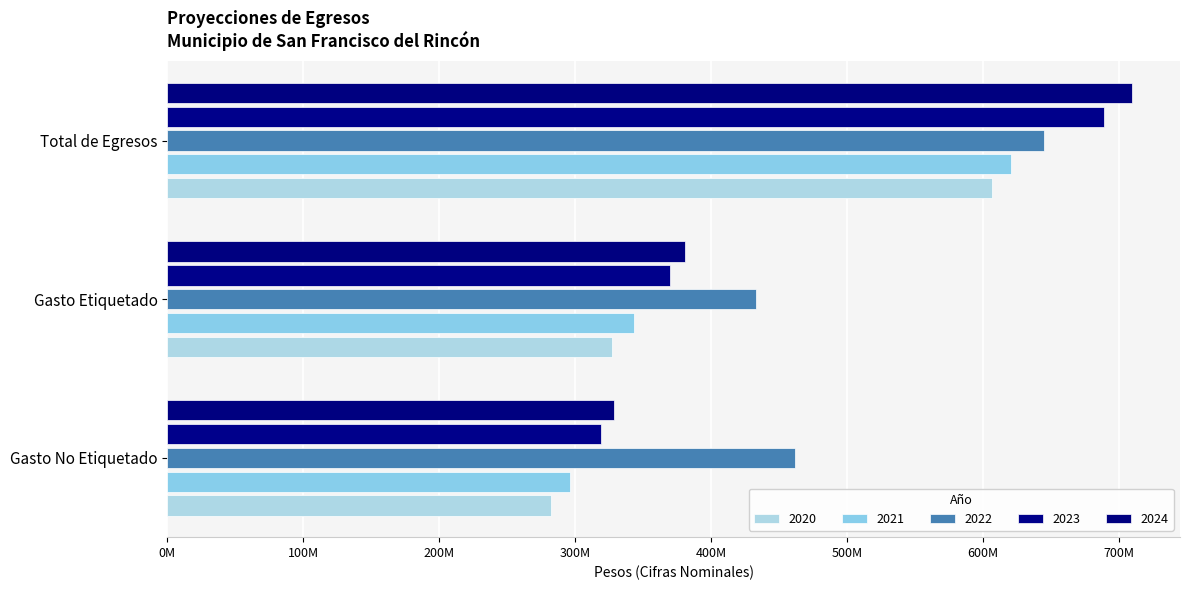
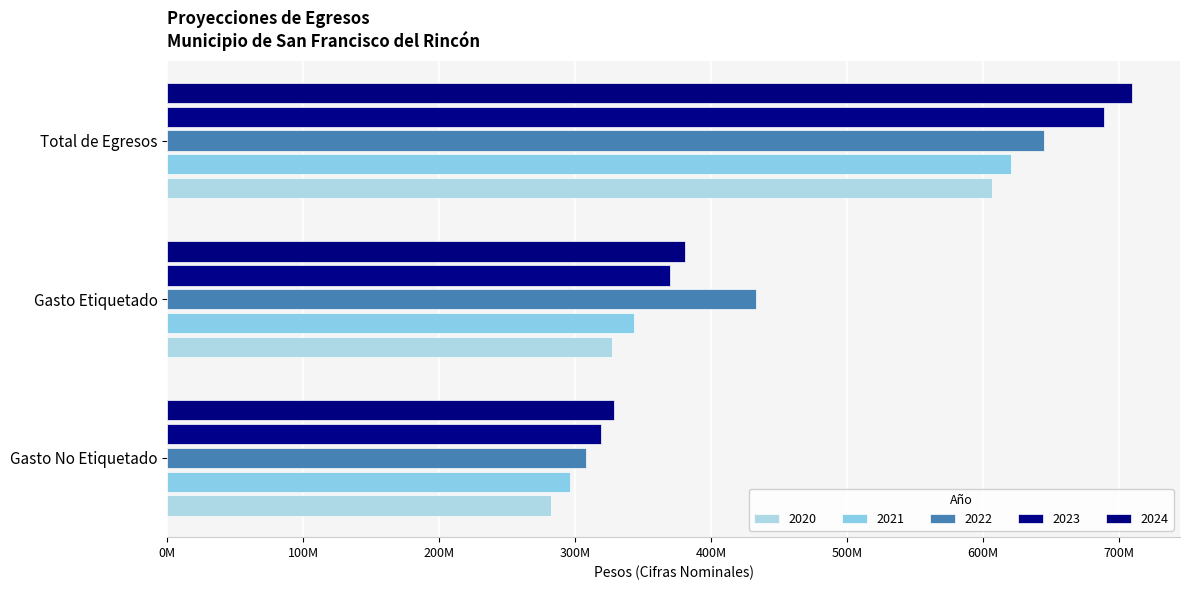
2022, Gasto No Etiquetado: 462000000 -> 308000000
